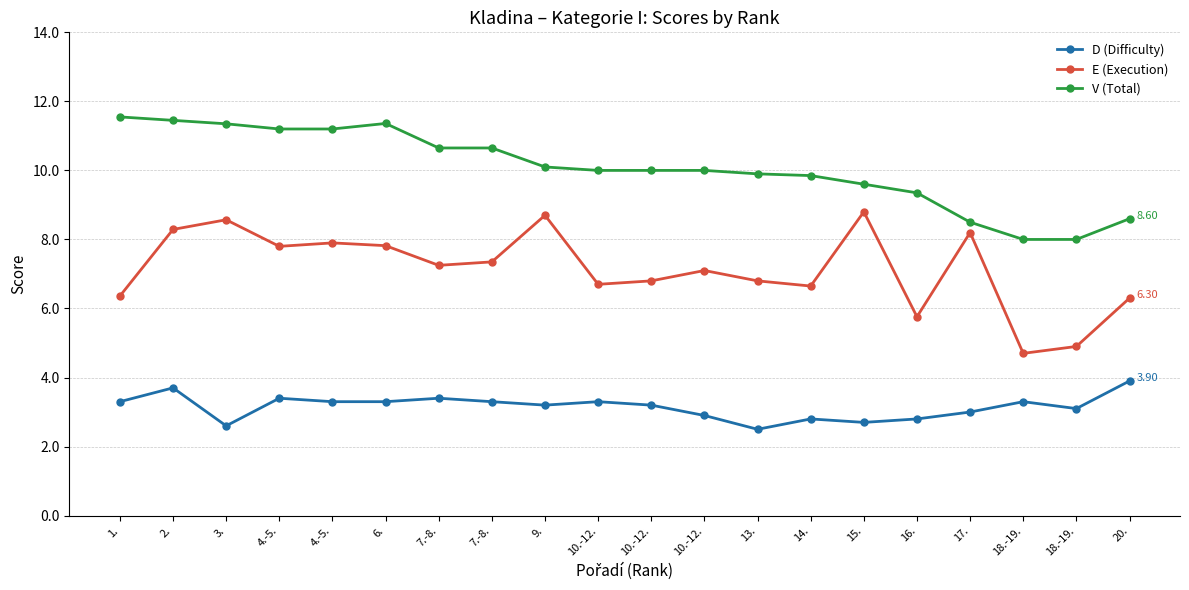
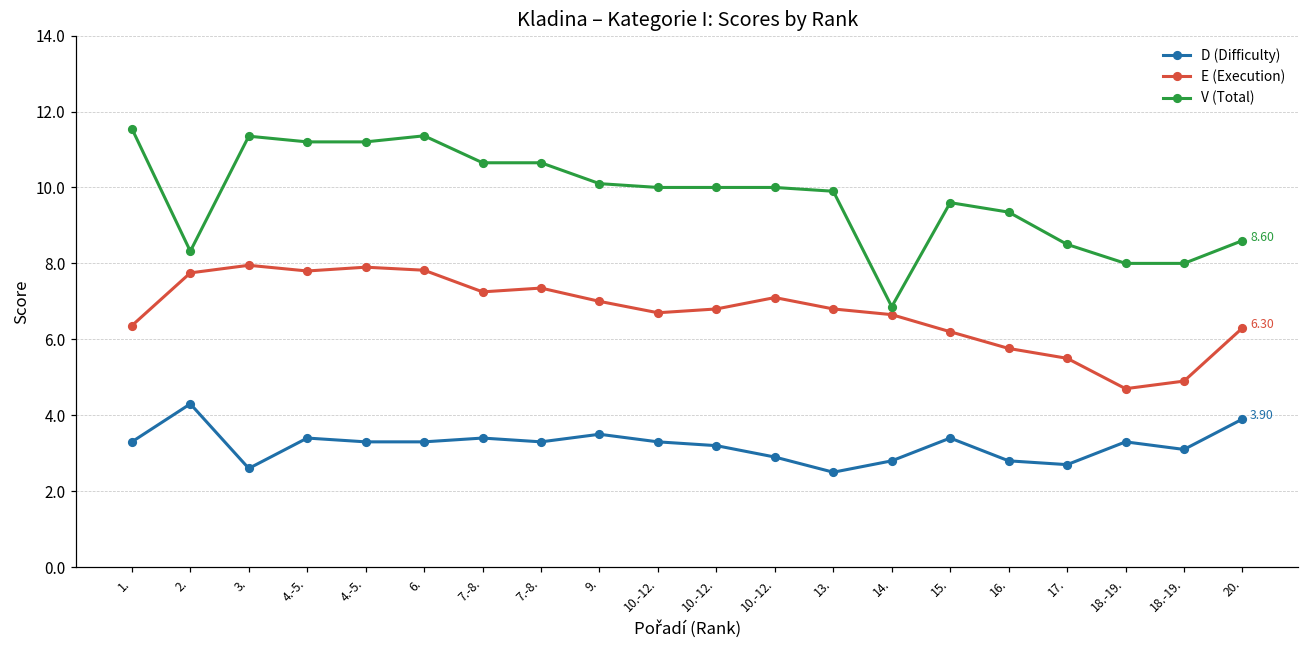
D (Difficulty), 2.: 3.7 -> 4.3
E (Execution), 2.: 8.3 -> 7.8
V (Total), 2.: 11.5 -> 8.3
E (Execution), 3.: 8.6 -> 8.0
D (Difficulty), 9.: 3.2 -> 3.5
E (Execution), 9.: 8.7 -> 7.0
V (Total), 14.: 9.9 -> 6.9
D (Difficulty), 15.: 2.7 -> 3.4
E (Execution), 15.: 8.8 -> 6.2
D (Difficulty), 17.: 3.0 -> 2.7
E (Execution), 17.: 8.2 -> 5.5
